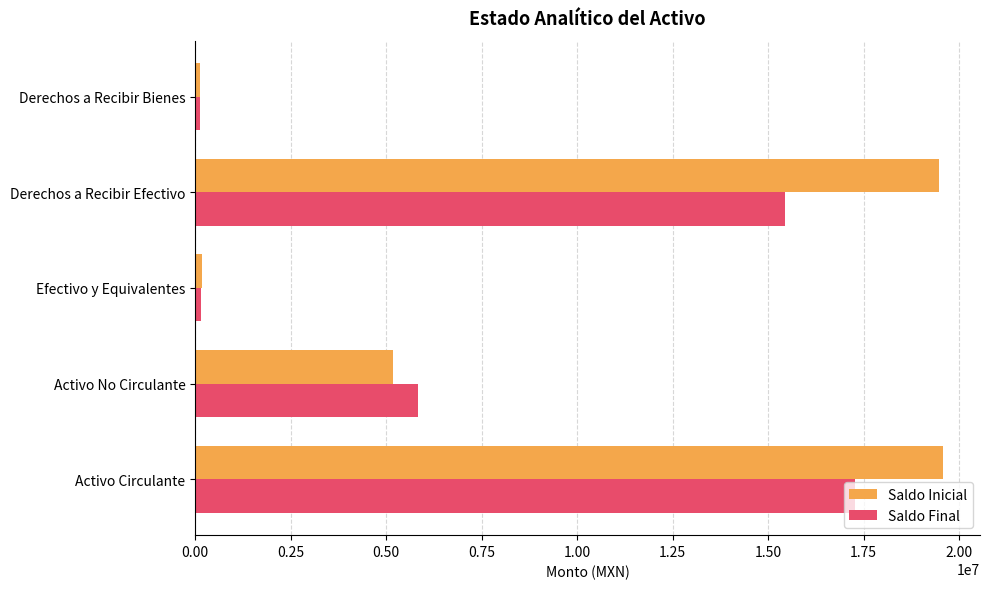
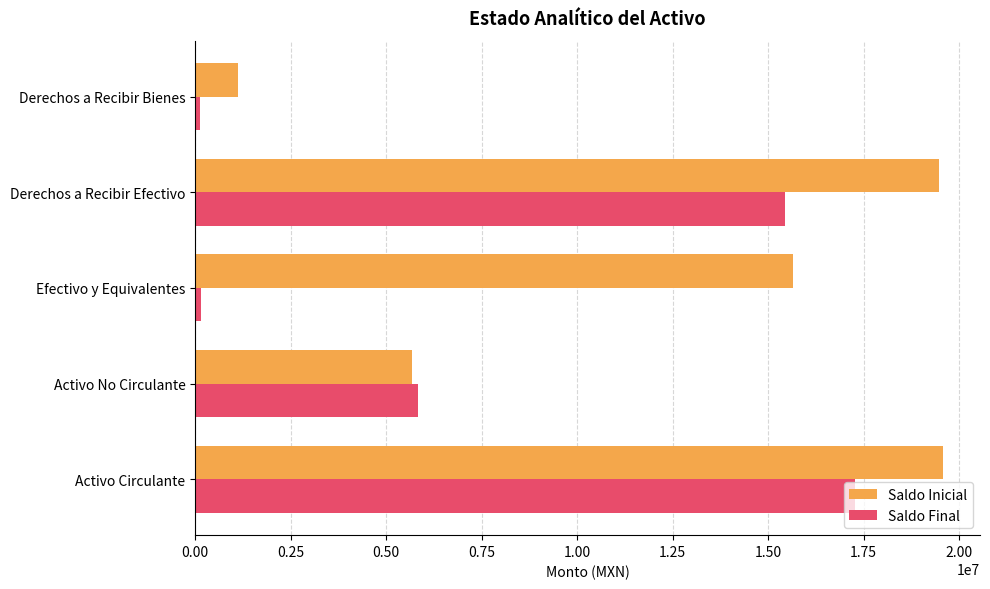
Saldo Inicial, Derechos a Recibir Bienes: 100000 -> 1100000
Saldo Inicial, Efectivo y Equivalentes: 200000 -> 15600000
Saldo Inicial, Activo No Circulante: 5200000 -> 5700000
